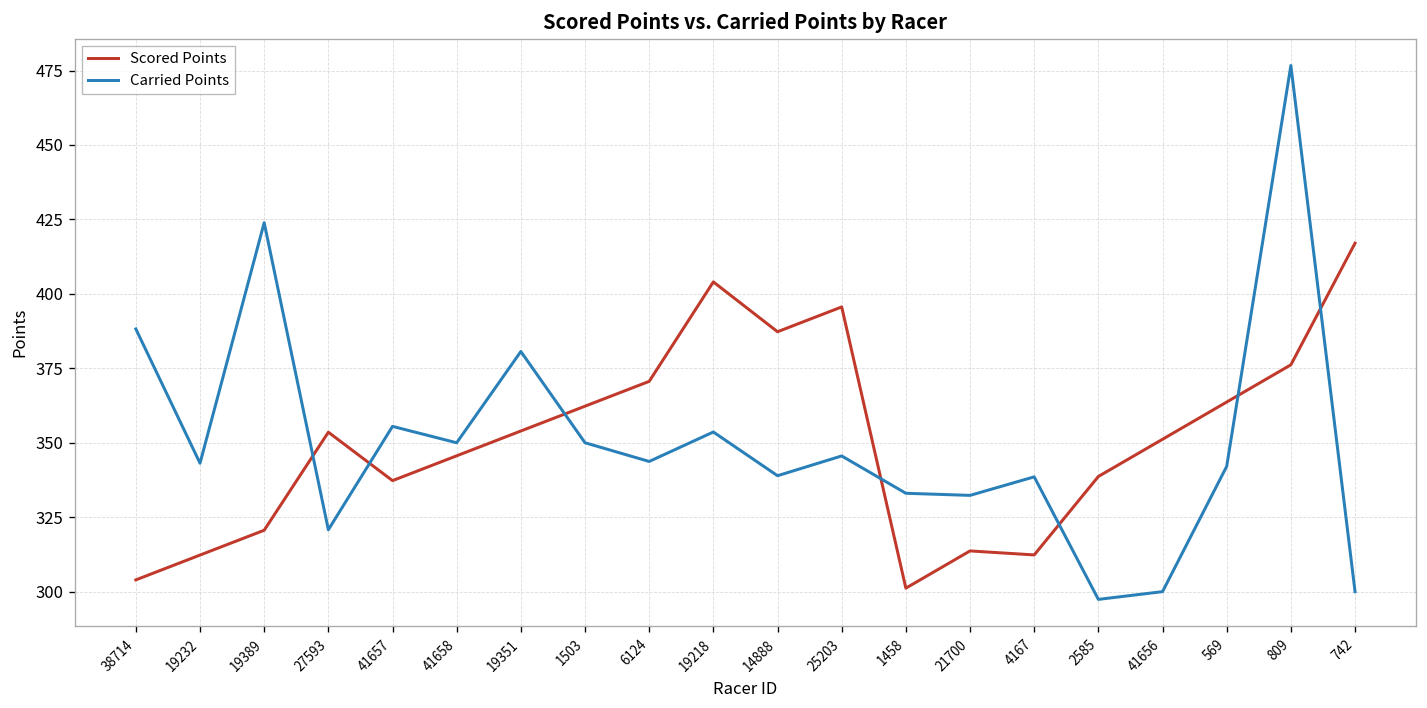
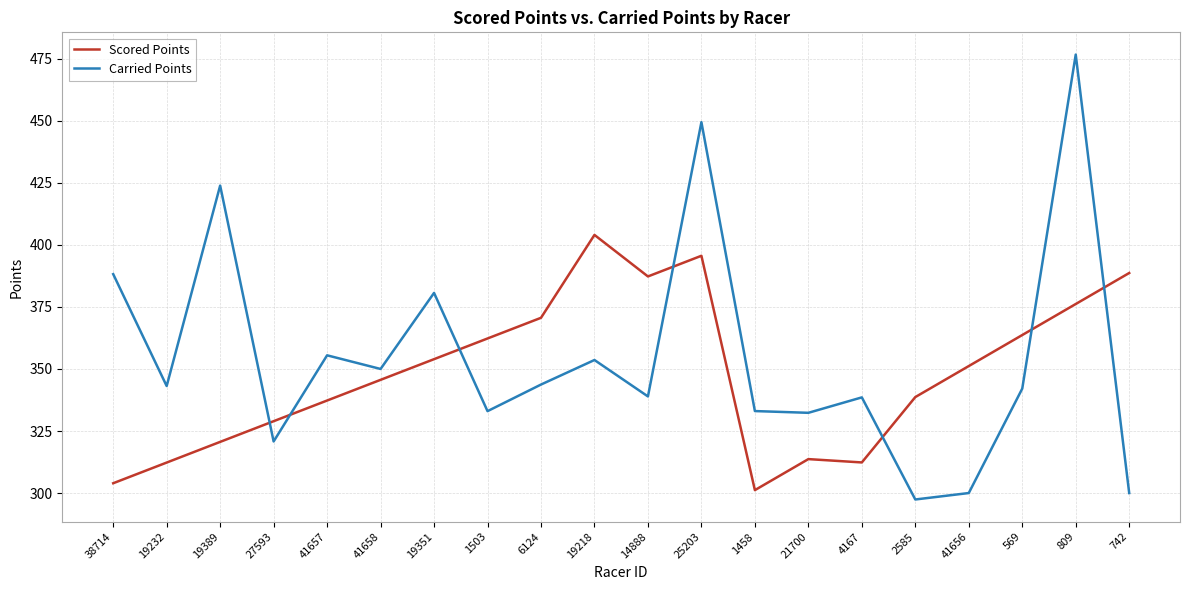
Scored Points, 27593: 354 -> 329
Carried Points, 1503: 350 -> 333
Carried Points, 25203: 346 -> 449
Scored Points, 742: 417 -> 389
